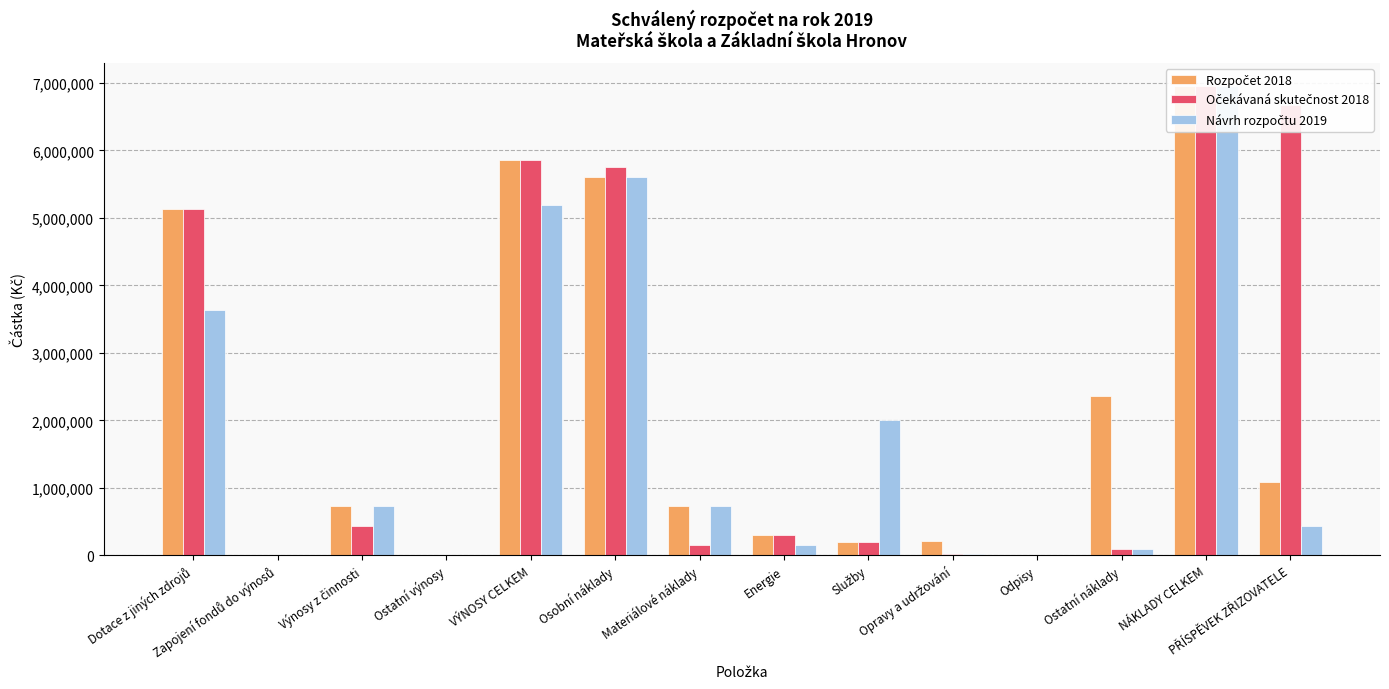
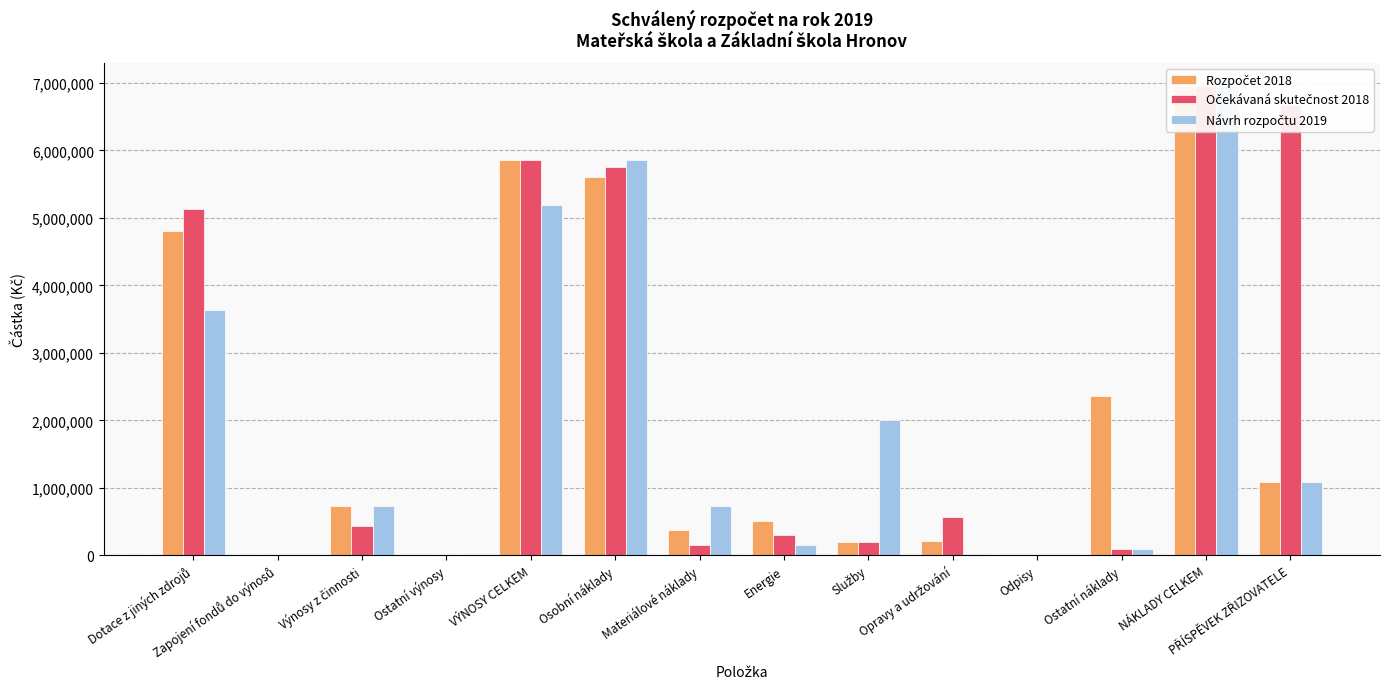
Rozpočet 2018, Dotace z jiných zdrojů: 5,100,000 -> 4,800,000
Návrh rozpočtu 2019, Osobní náklady: 5,600,000 -> 5,900,000
Rozpočet 2018, Materiálové náklady: 700,000 -> 400,000
Rozpočet 2018, Energie: 300,000 -> 500,000
Očekávaná skutečnost 2018, Opravy a udržování: 0 -> 600,000
Návrh rozpočtu 2019, PŘÍSPĚVEK ZŘIZOVATELE: 400,000 -> 1,100,000
